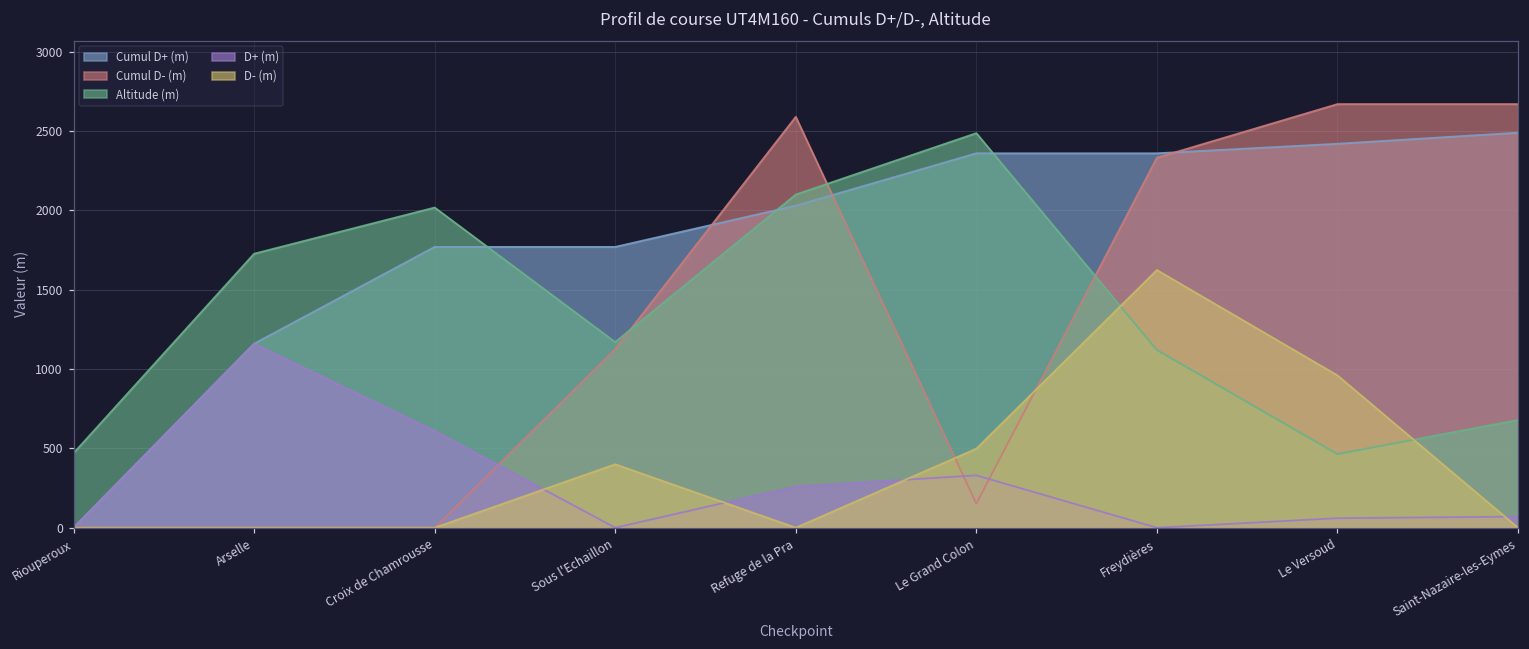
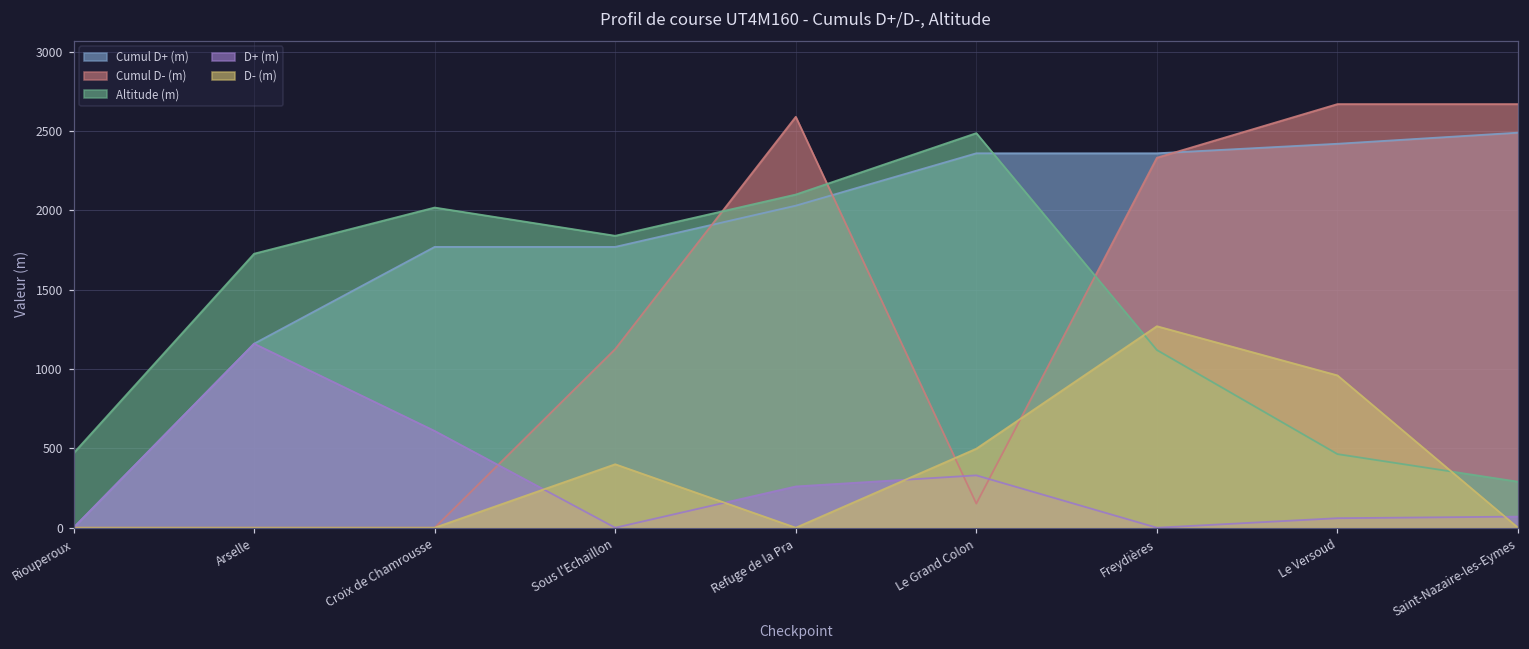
Altitude (m), Sous l'Echaillon: 1170 -> 1840
D- (m), Freydières: 1620 -> 1270
Altitude (m), Saint-Nazaire-les-Eymes: 680 -> 290
